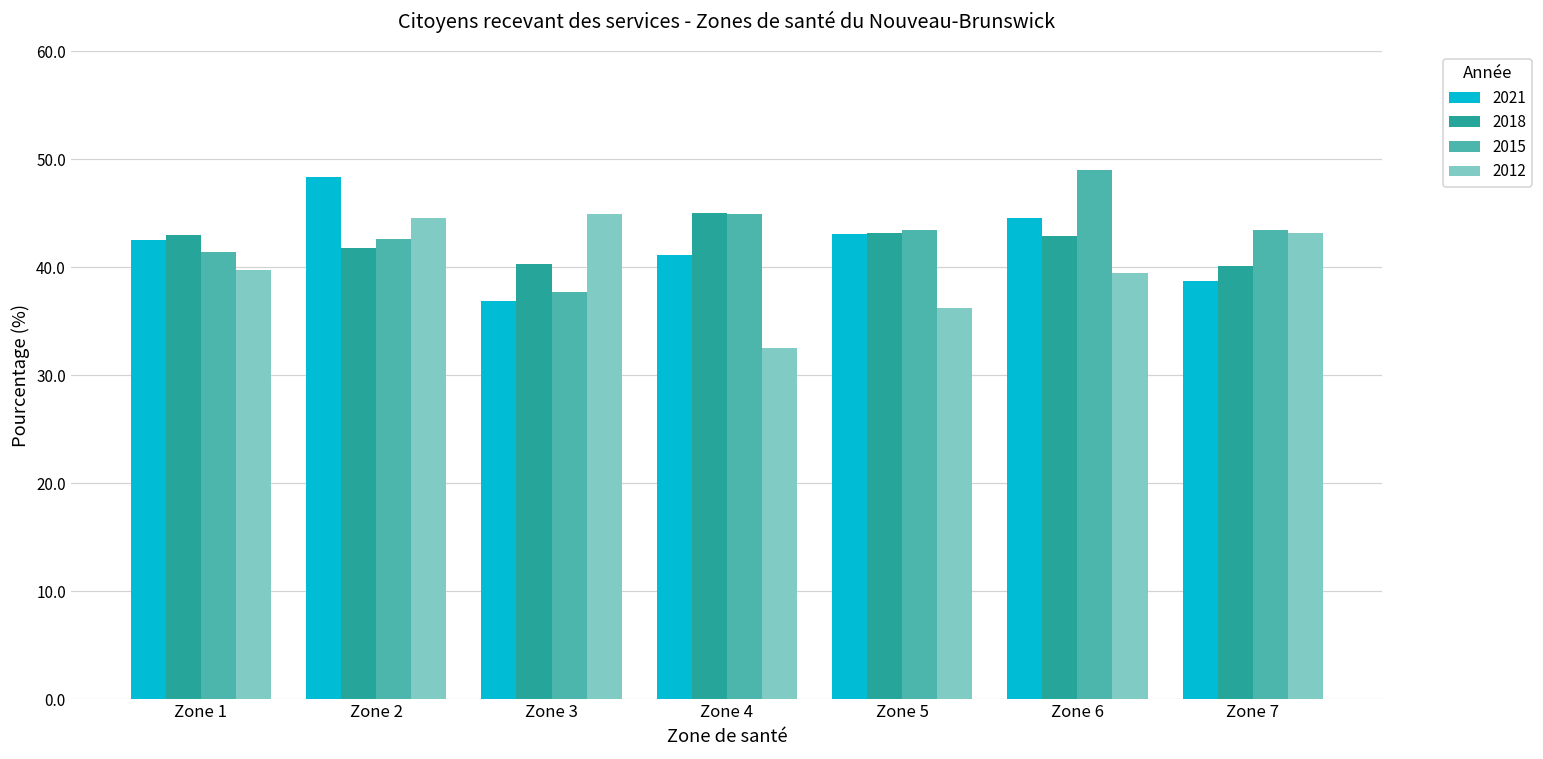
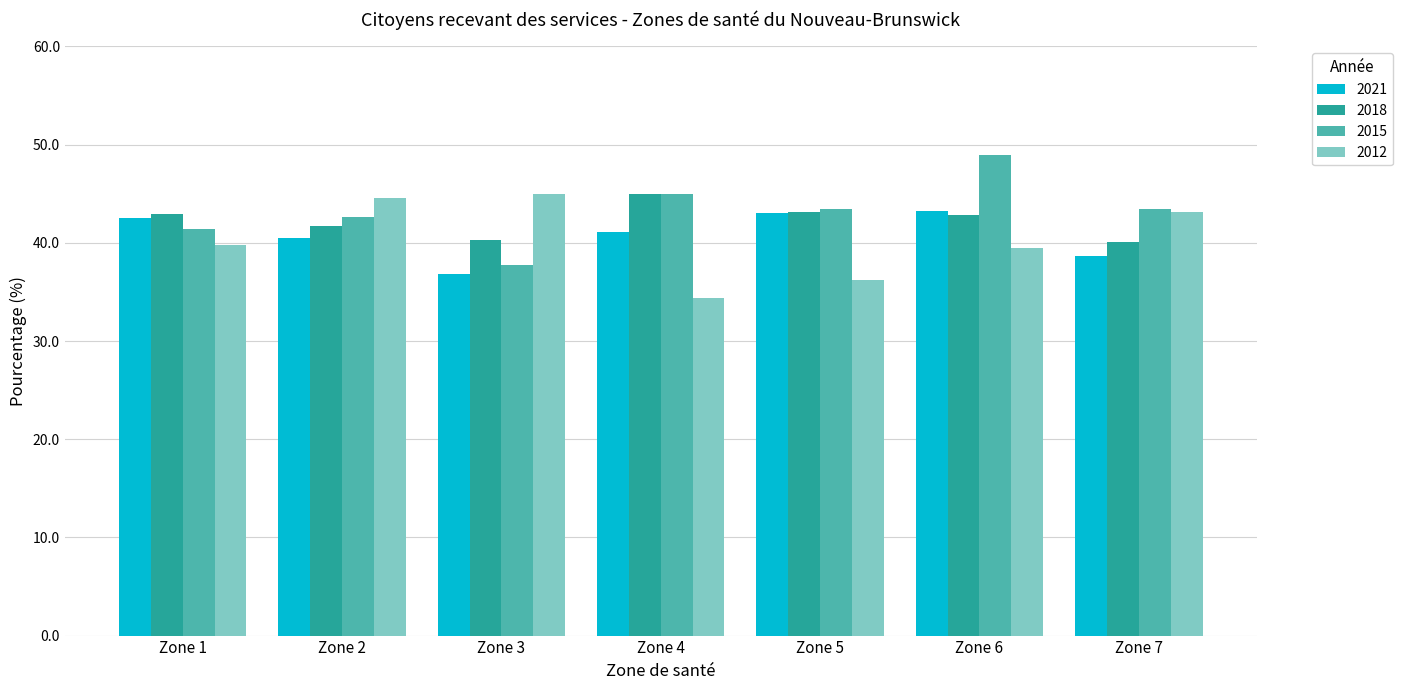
2021, Zone 2: 48 -> 41
2012, Zone 4: 33 -> 34
2021, Zone 6: 45 -> 43
